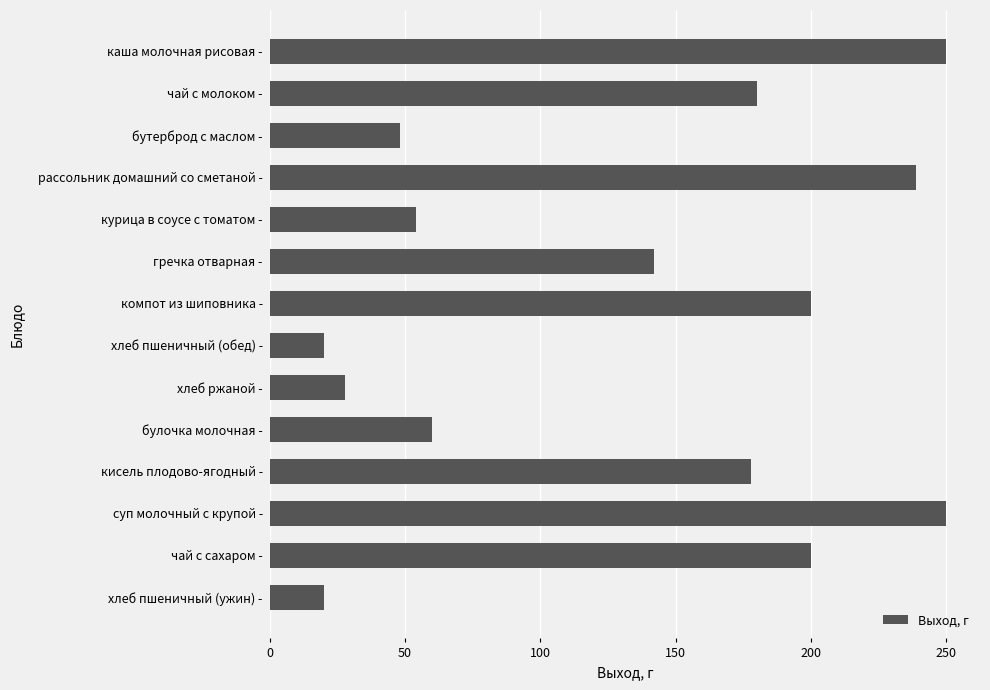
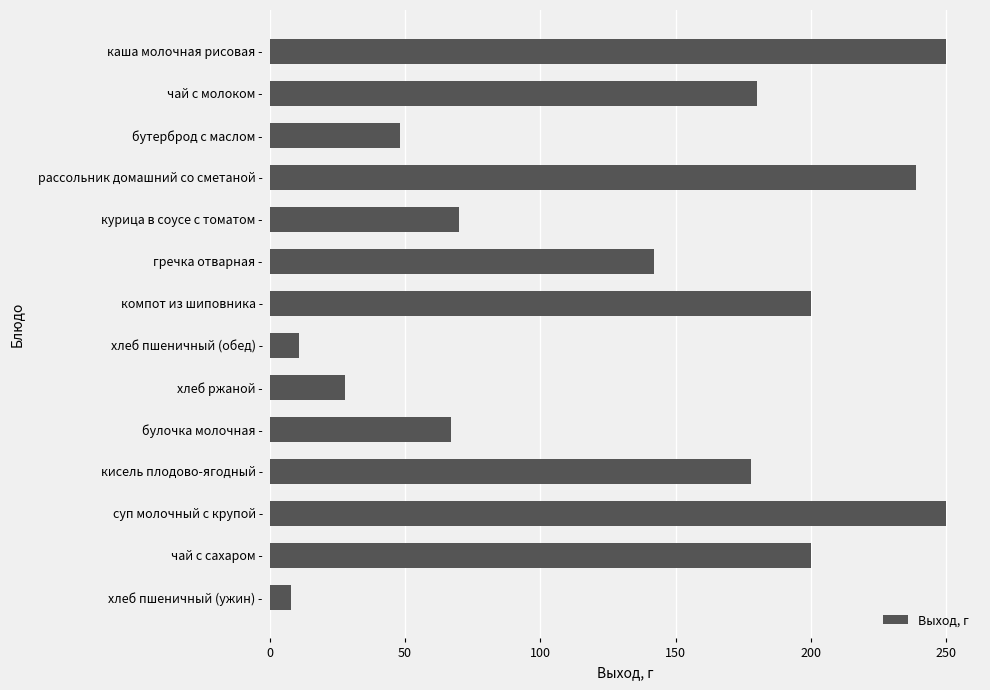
курица в соусе с томатом -: 54 -> 70
хлеб пшеничный (обед) -: 20 -> 11
булочка молочная -: 60 -> 67
хлеб пшеничный (ужин) -: 20 -> 8
